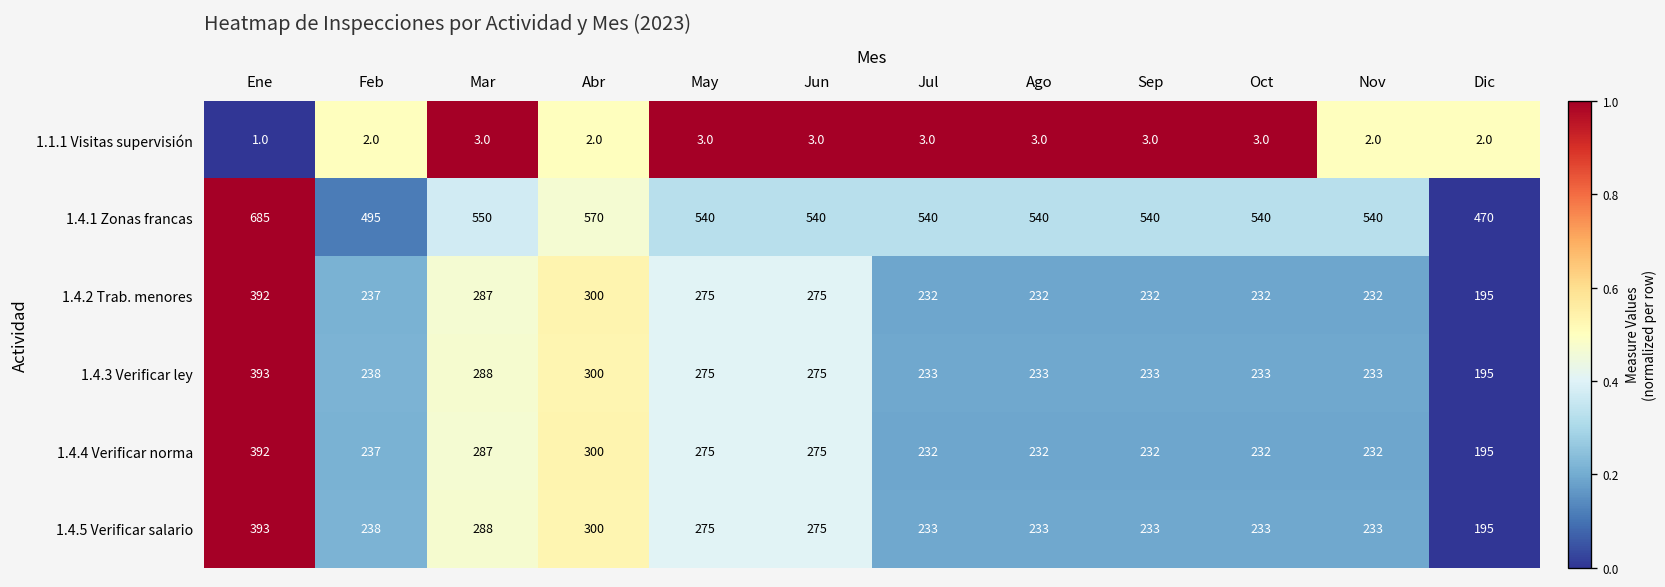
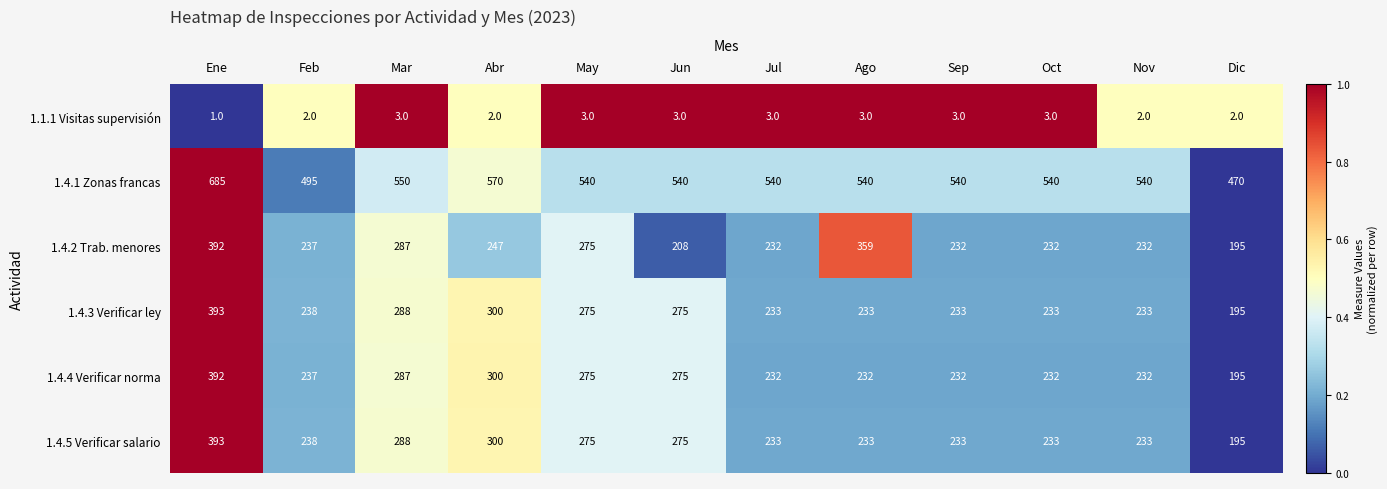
1.4.2 Trab. menores, Abr: 300 -> 247
1.4.2 Trab. menores, Jun: 275 -> 208
1.4.2 Trab. menores, Ago: 232 -> 359
